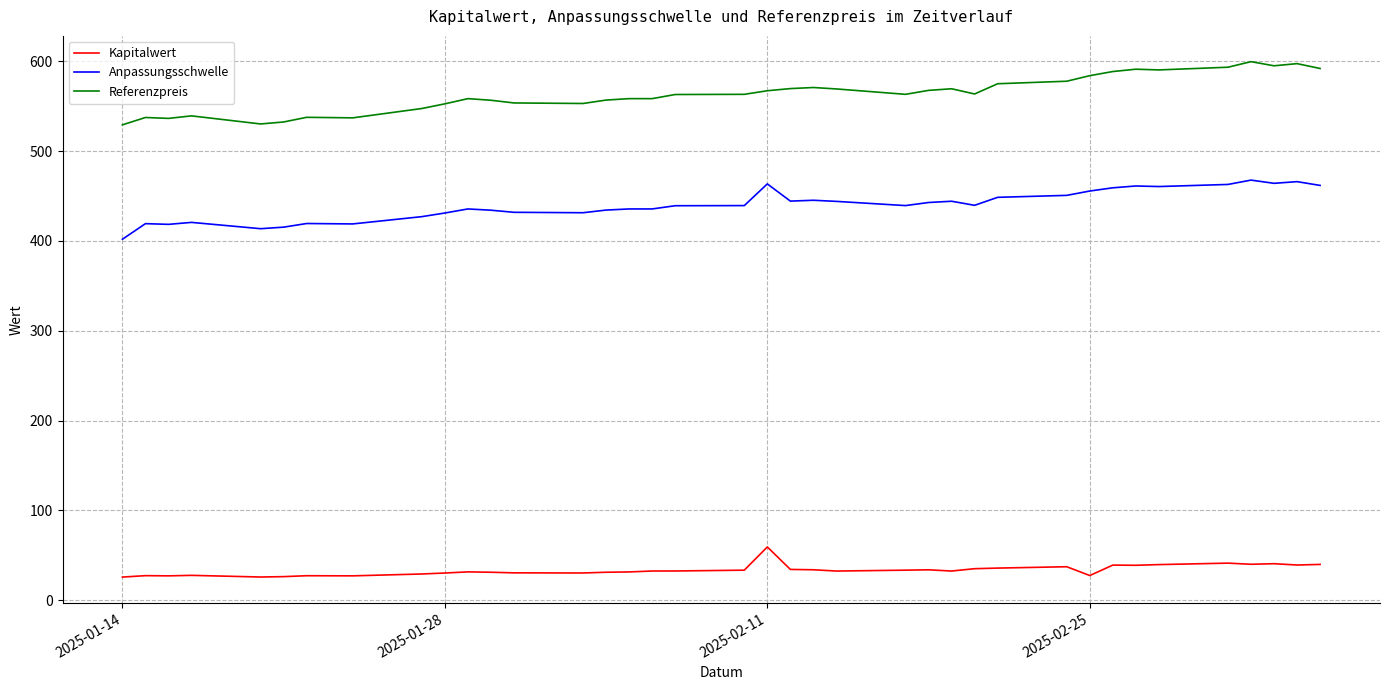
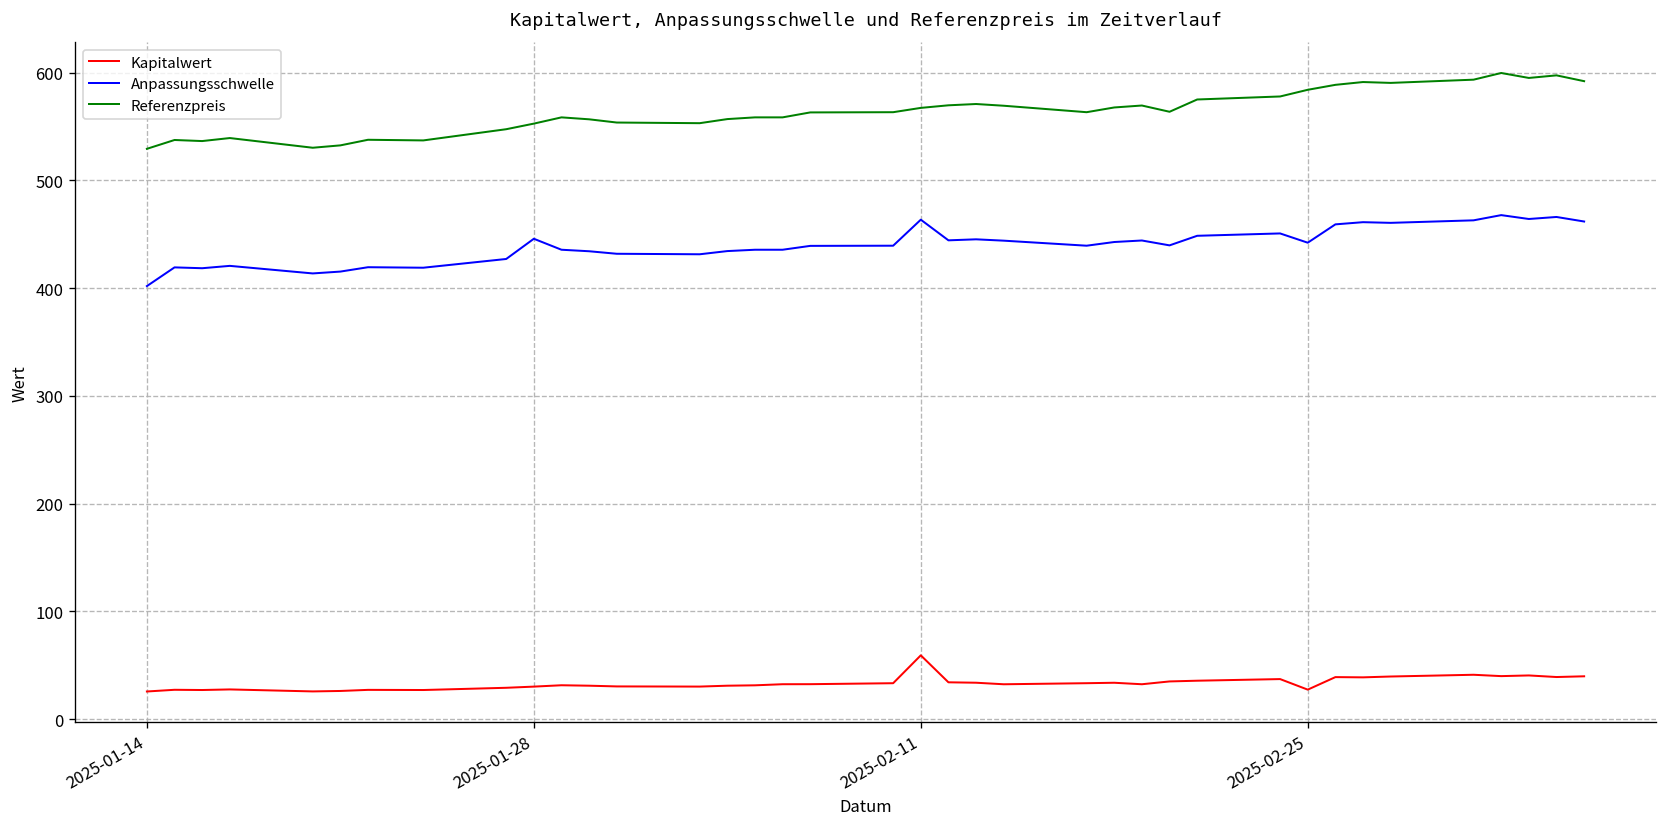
Anpassungsschwelle, 2025-01-28: 430 -> 450
Anpassungsschwelle, 2025-02-25: 460 -> 440
